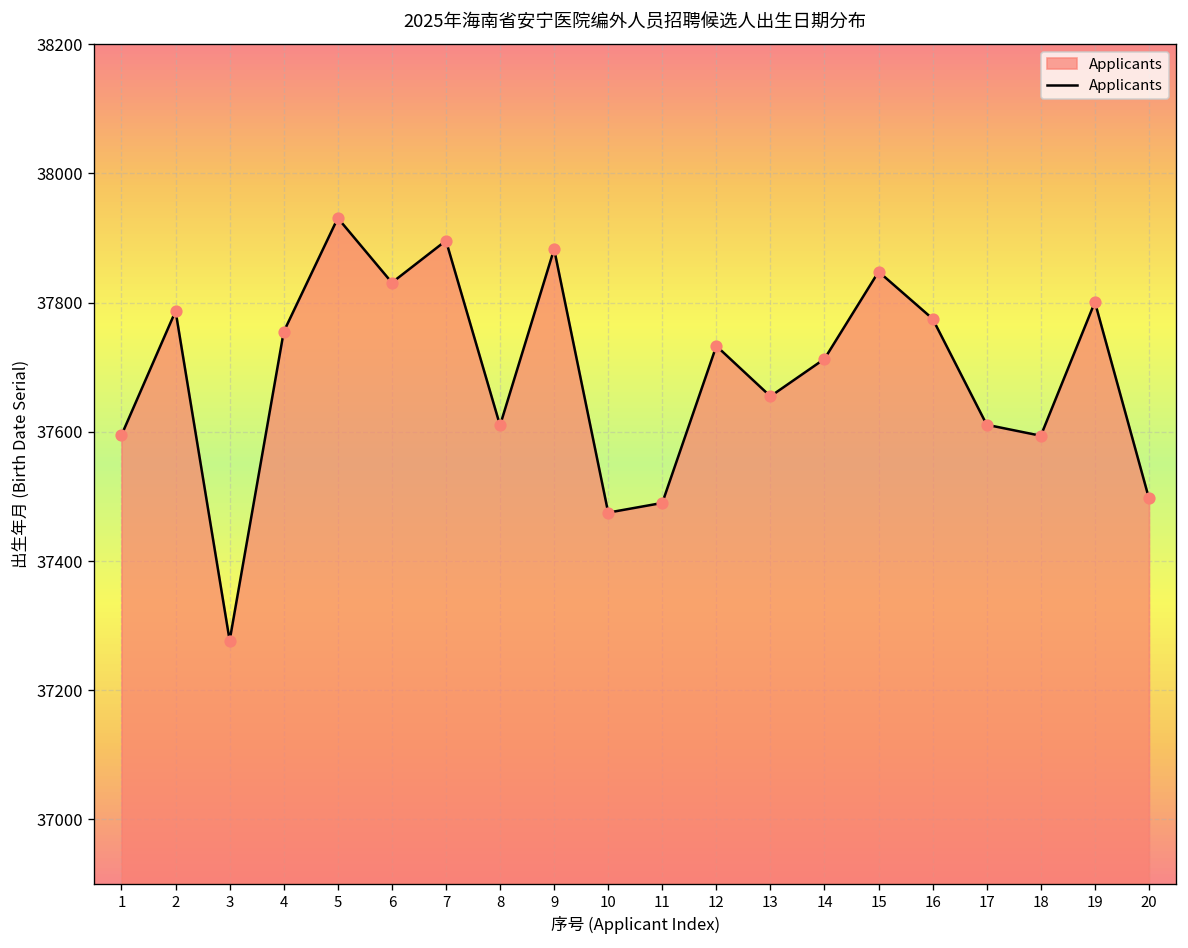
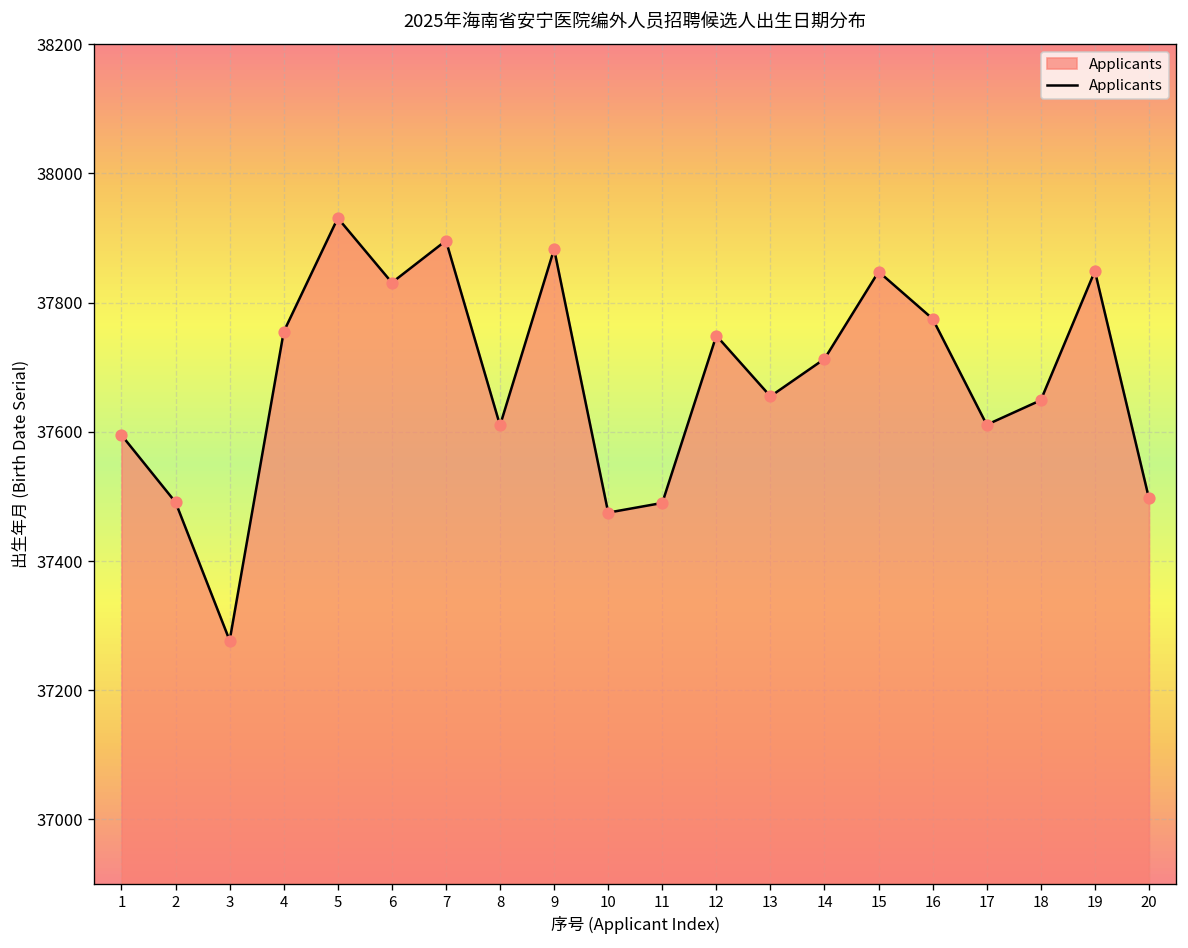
2: 37790 -> 37490
12: 37730 -> 37750
18: 37590 -> 37650
19: 37800 -> 37850
